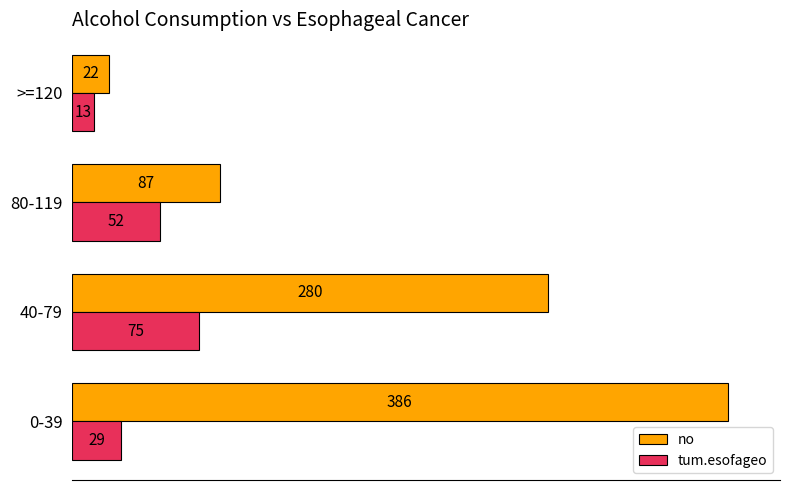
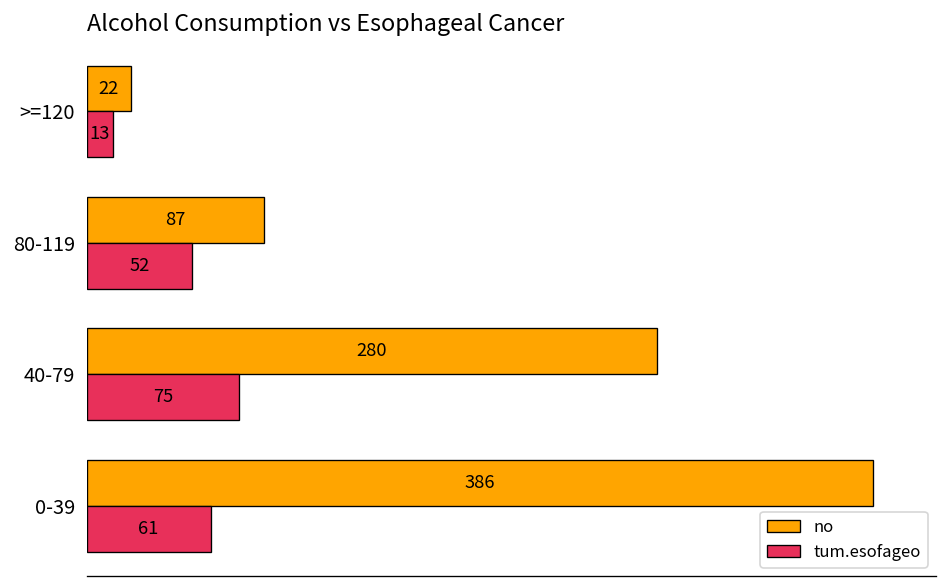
tum.esofageo, 0-39: 29 -> 61
